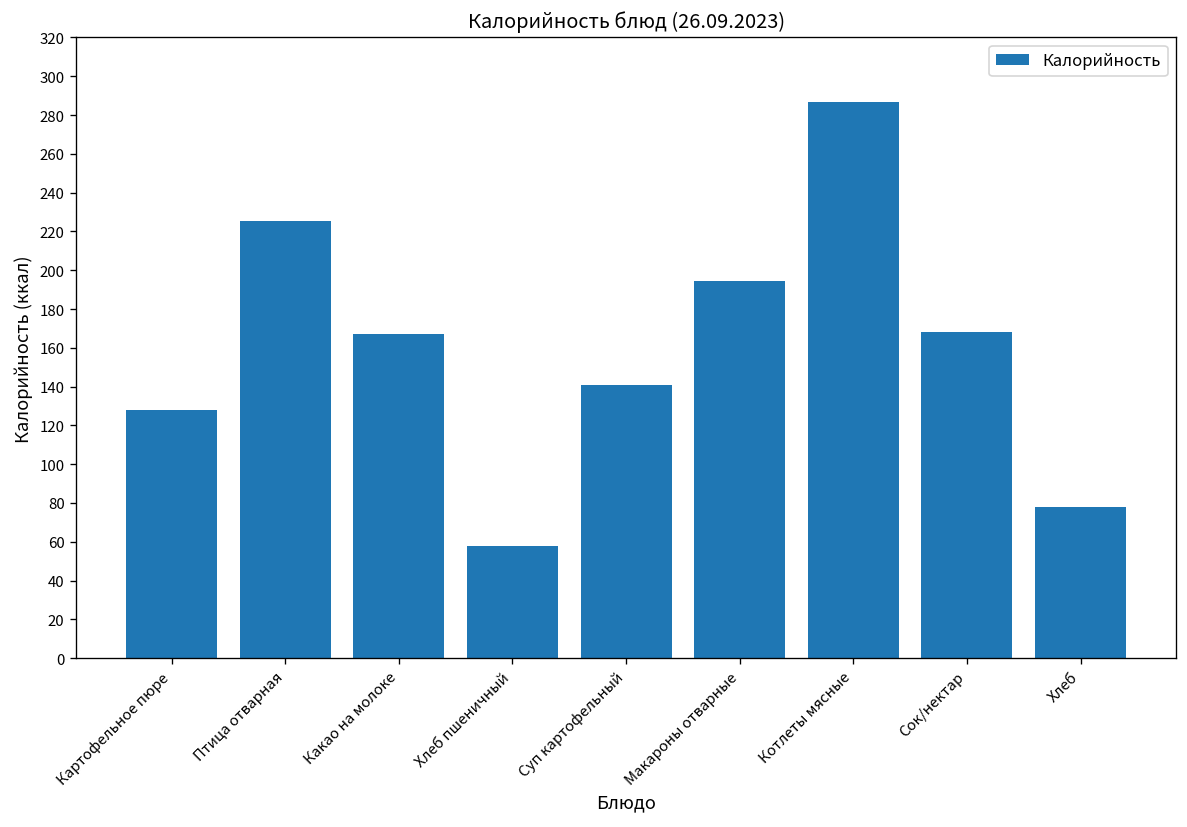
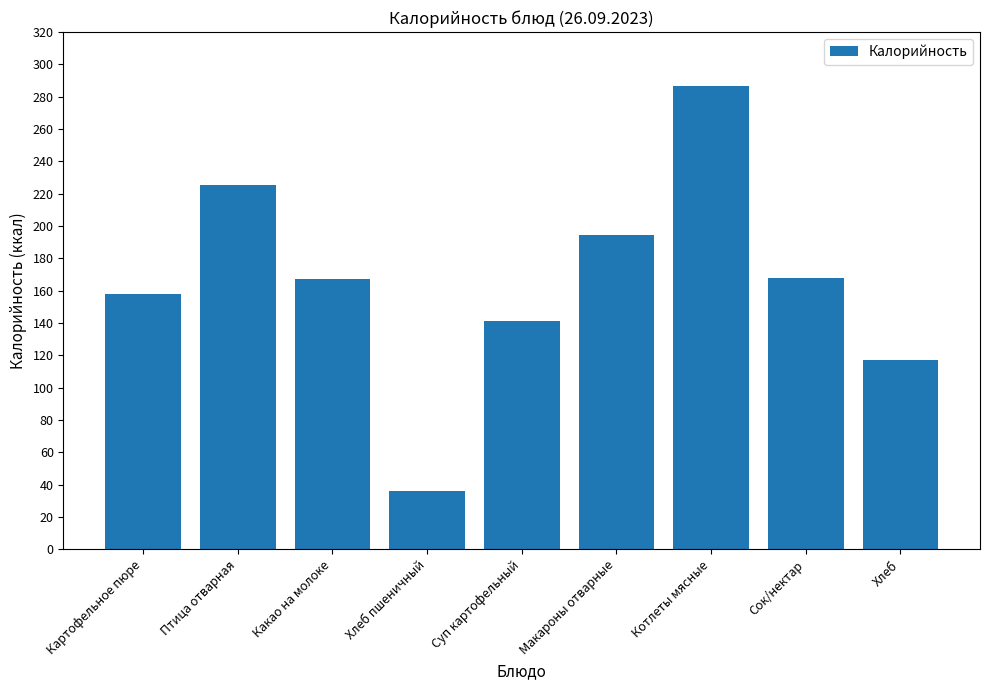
Картофельное пюре: 128 -> 158
Хлеб пшеничный: 58 -> 36
Хлеб: 78 -> 117
